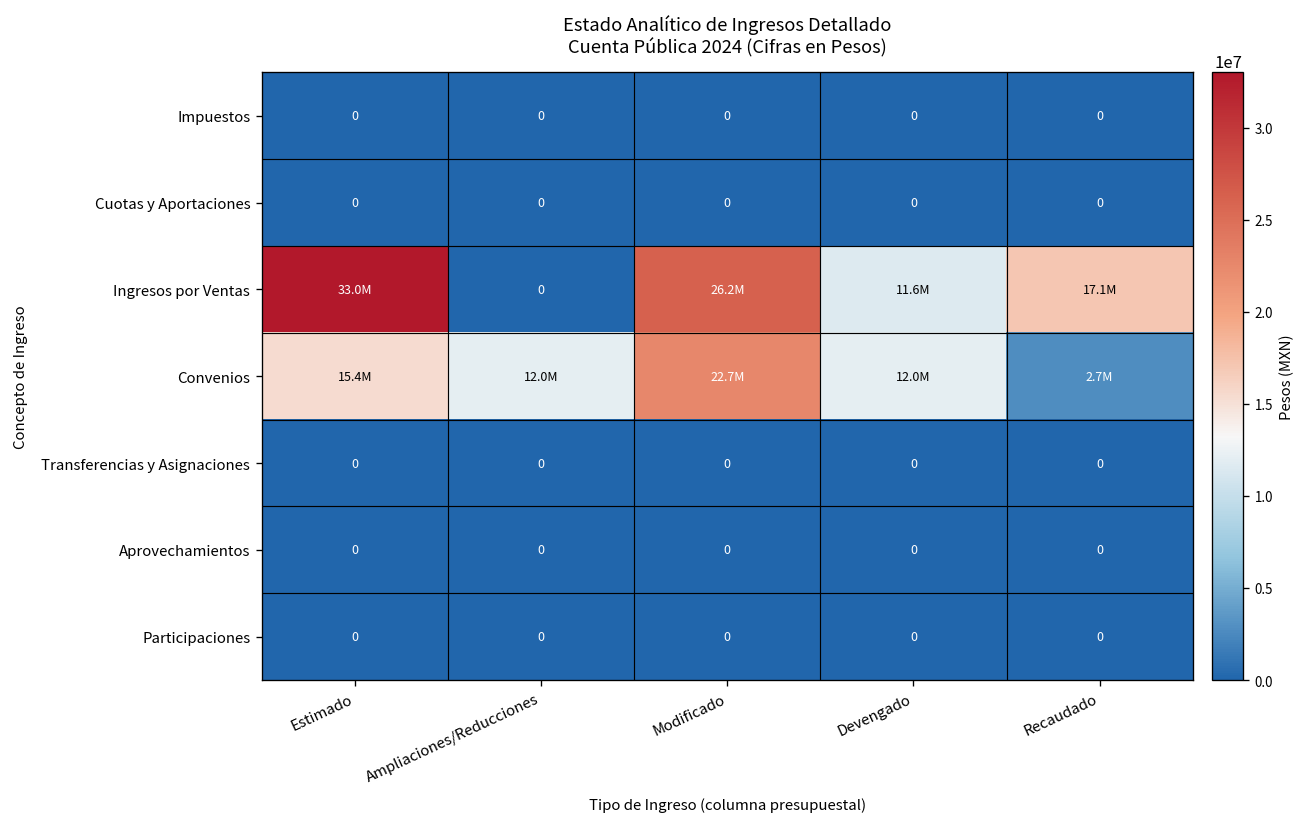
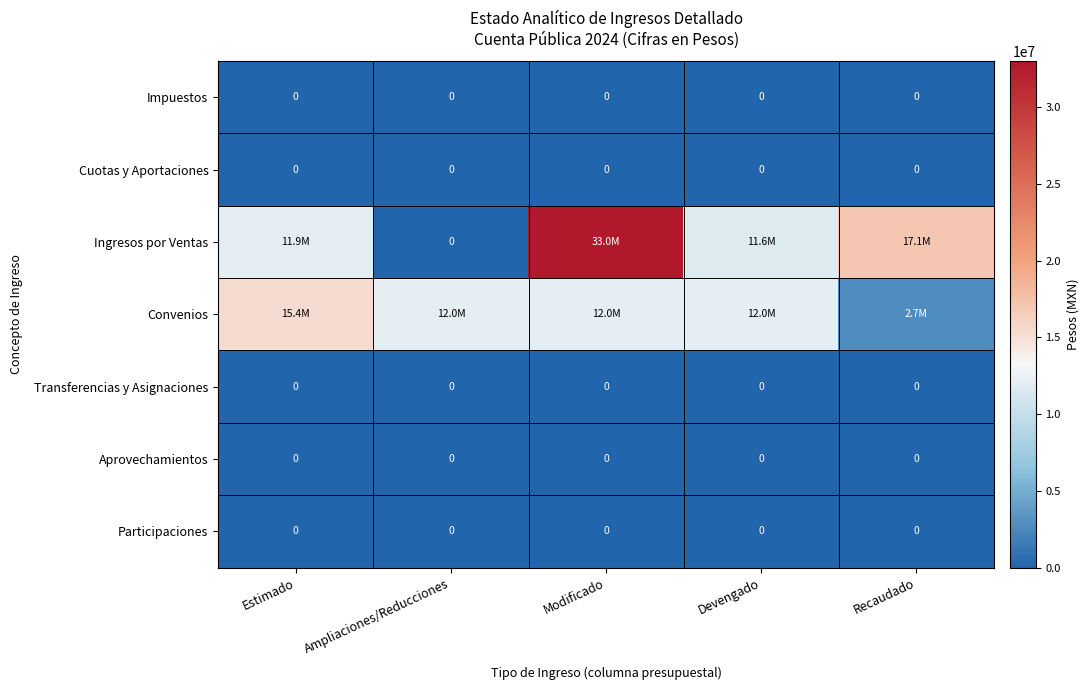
Ingresos por Ventas, Estimado: 33.0M -> 11.9M
Ingresos por Ventas, Modificado: 26.2M -> 33.0M
Convenios, Modificado: 22.7M -> 12.0M
